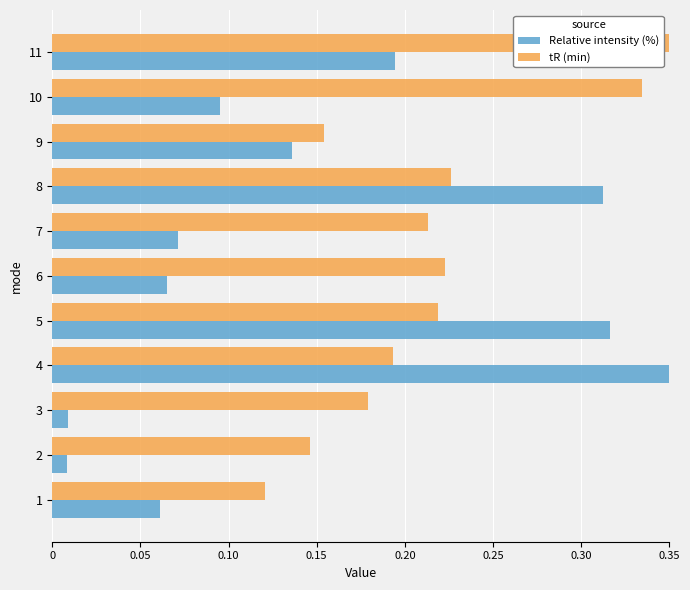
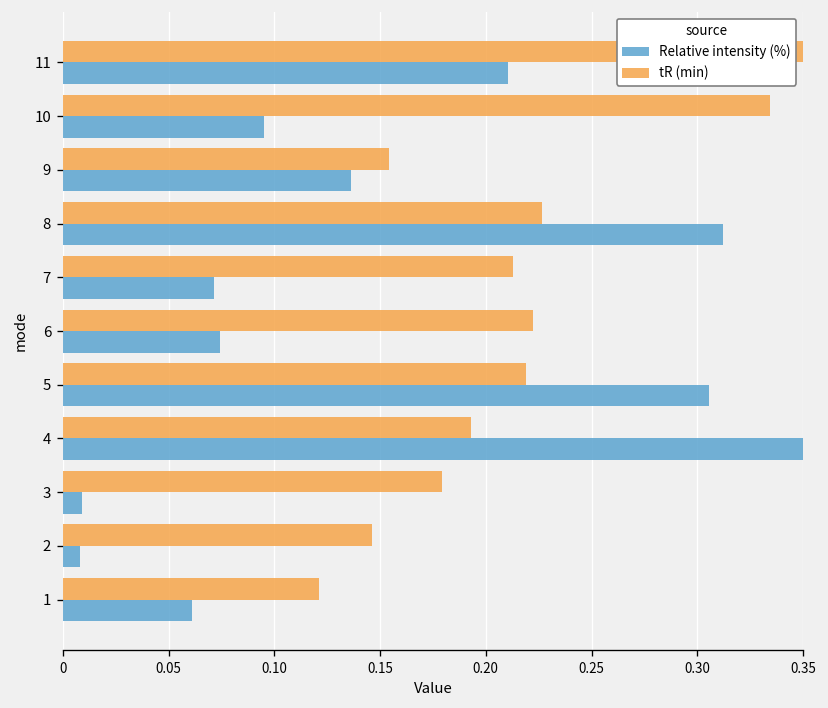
Relative intensity (%), 11: 0.194 -> 0.211
Relative intensity (%), 6: 0.065 -> 0.075
Relative intensity (%), 5: 0.317 -> 0.306
